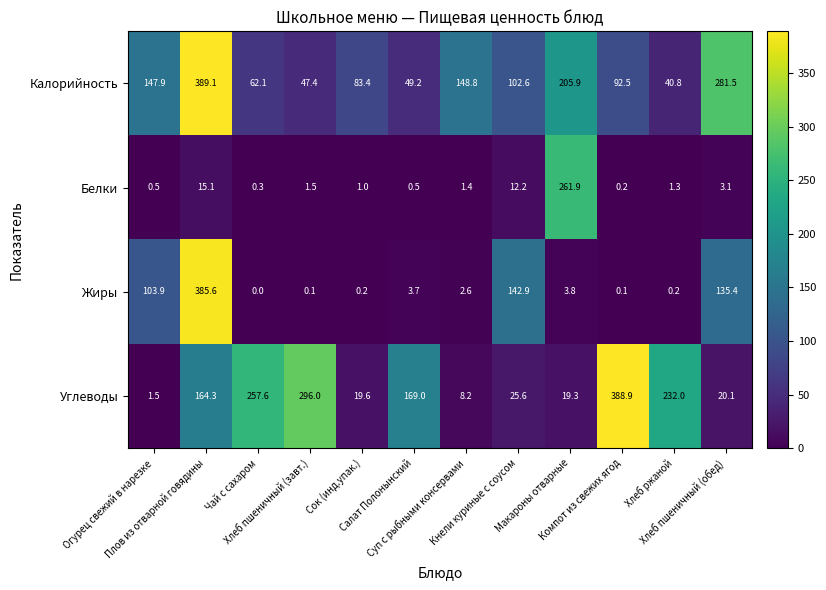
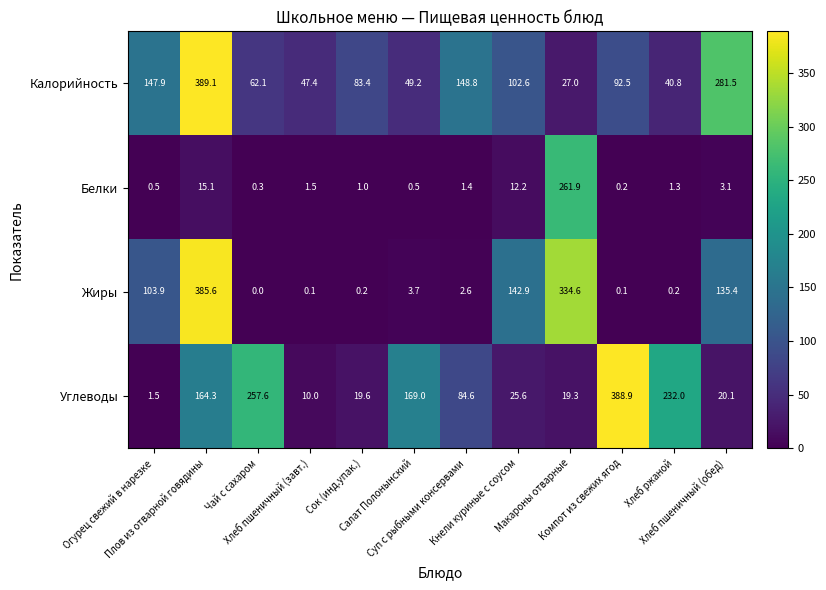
Калорийность, Макароны отварные: 205.9 -> 27.0
Жиры, Макароны отварные: 3.8 -> 334.6
Углеводы, Хлеб пшеничный (завт.): 296.0 -> 10.0
Углеводы, Суп с рыбными консервами: 8.2 -> 84.6
